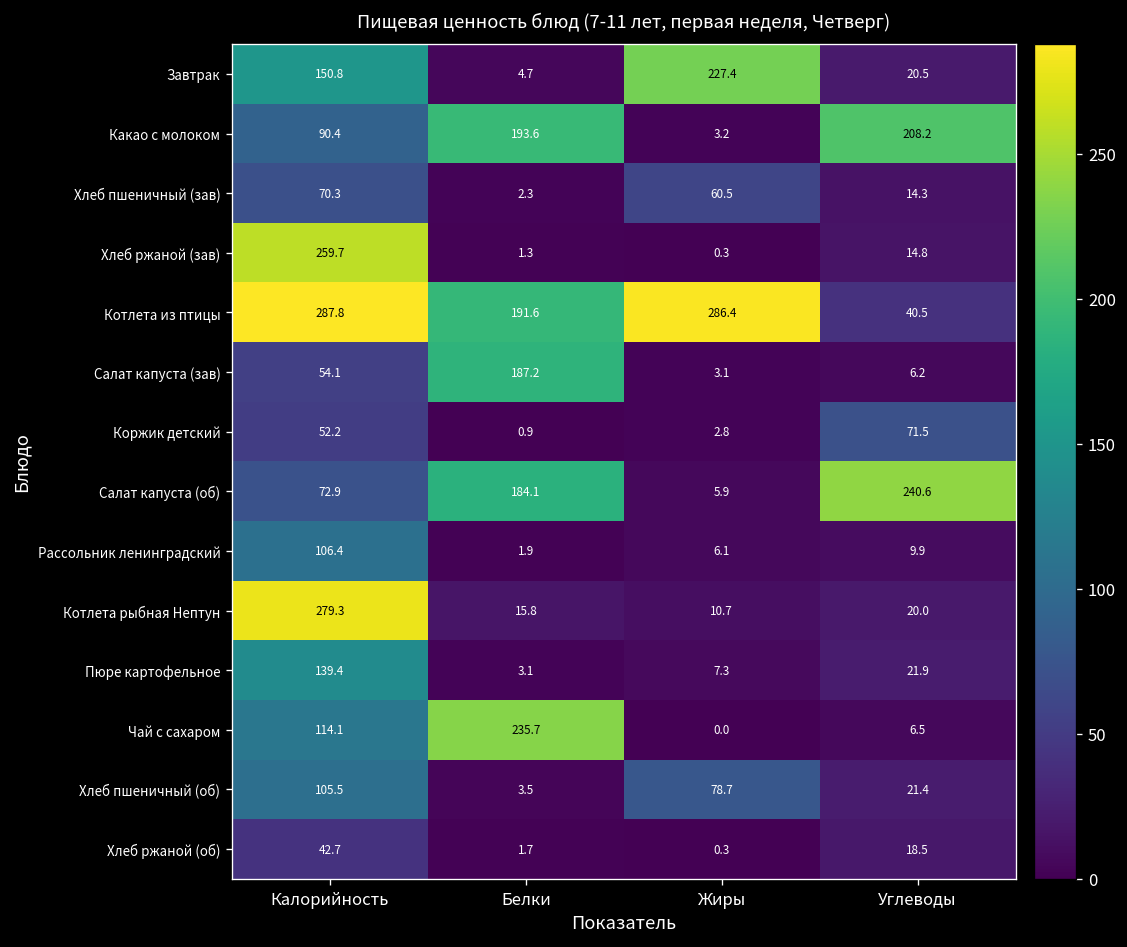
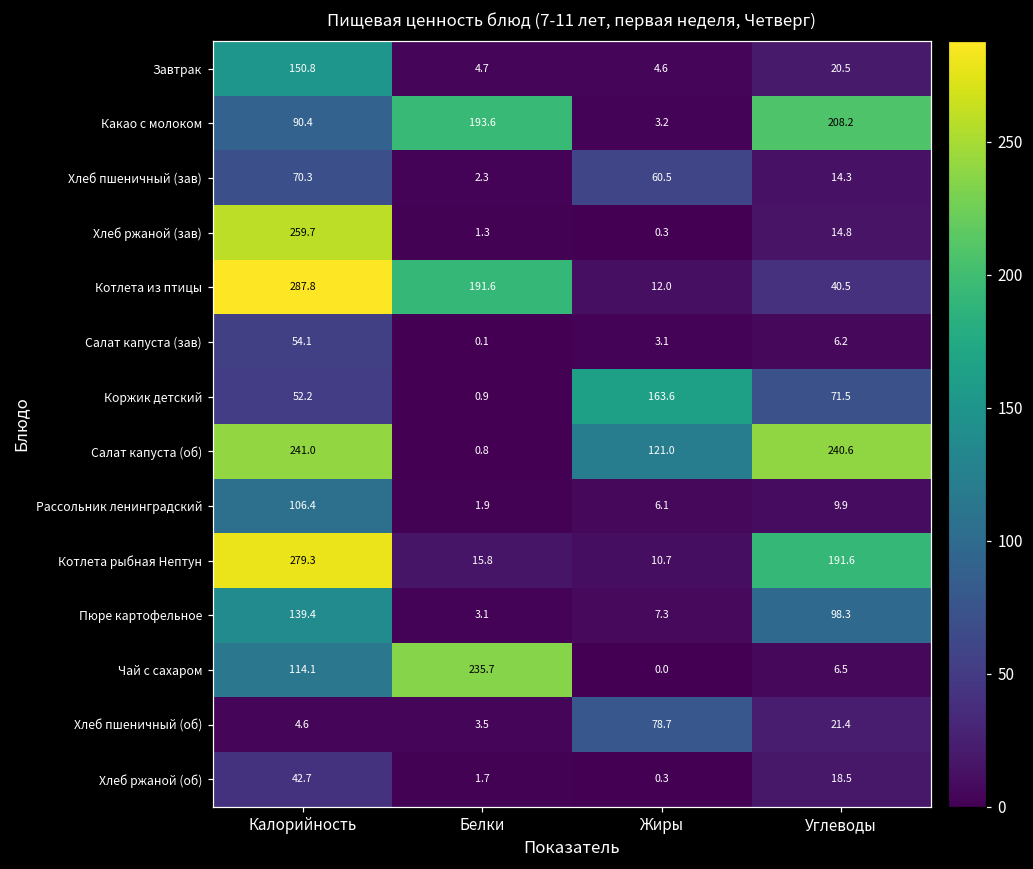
Завтрак, Жиры: 227.4 -> 4.6
Котлета из птицы, Жиры: 286.4 -> 12.0
Салат капуста (зав), Белки: 187.2 -> 0.1
Коржик детский, Жиры: 2.8 -> 163.6
Салат капуста (об), Калорийность: 72.9 -> 241.0
Салат капуста (об), Белки: 184.1 -> 0.8
Салат капуста (об), Жиры: 5.9 -> 121.0
Котлета рыбная Нептун, Углеводы: 20.0 -> 191.6
Пюре картофельное, Углеводы: 21.9 -> 98.3
Хлеб пшеничный (об), Калорийность: 105.5 -> 4.6
